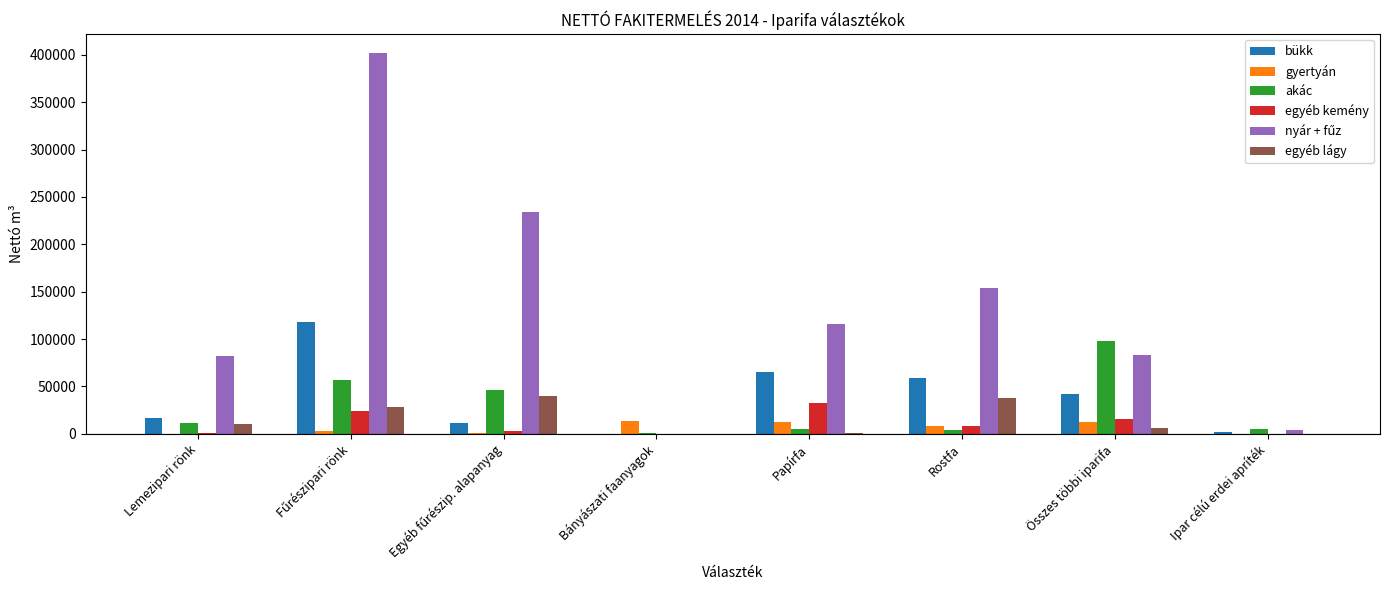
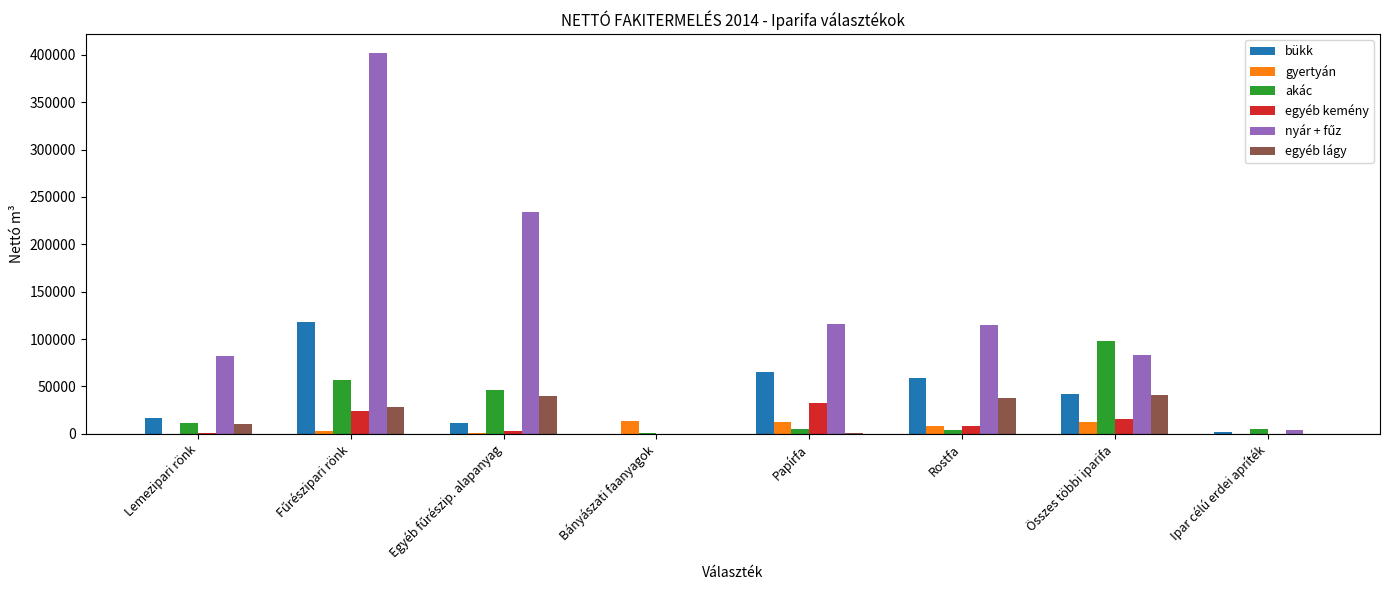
nyár + fűz, Rostfa: 150000 -> 110000
egyéb lágy, Összes többi iparifa: 10000 -> 40000
